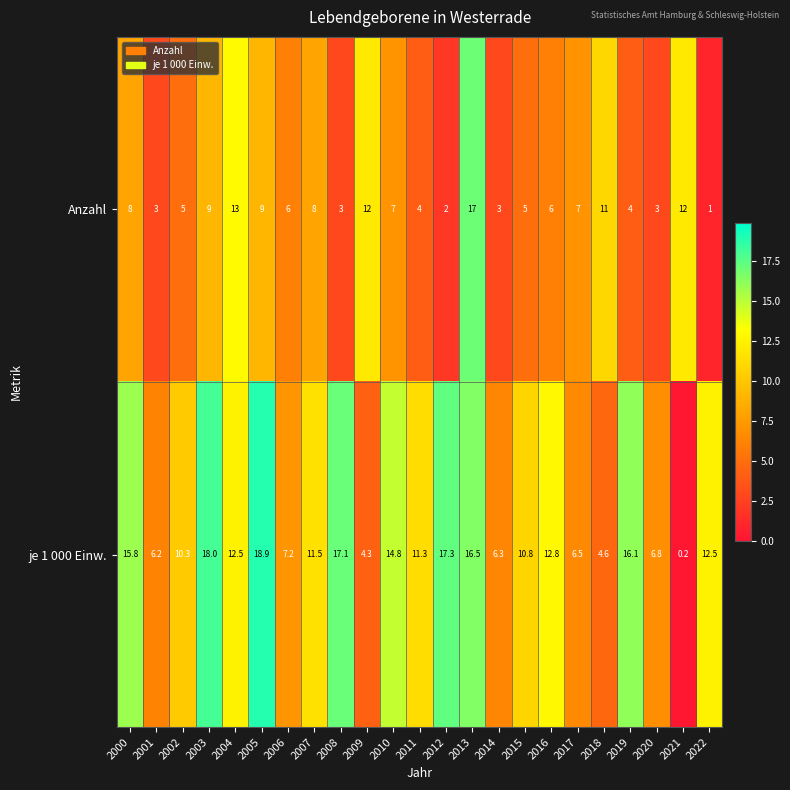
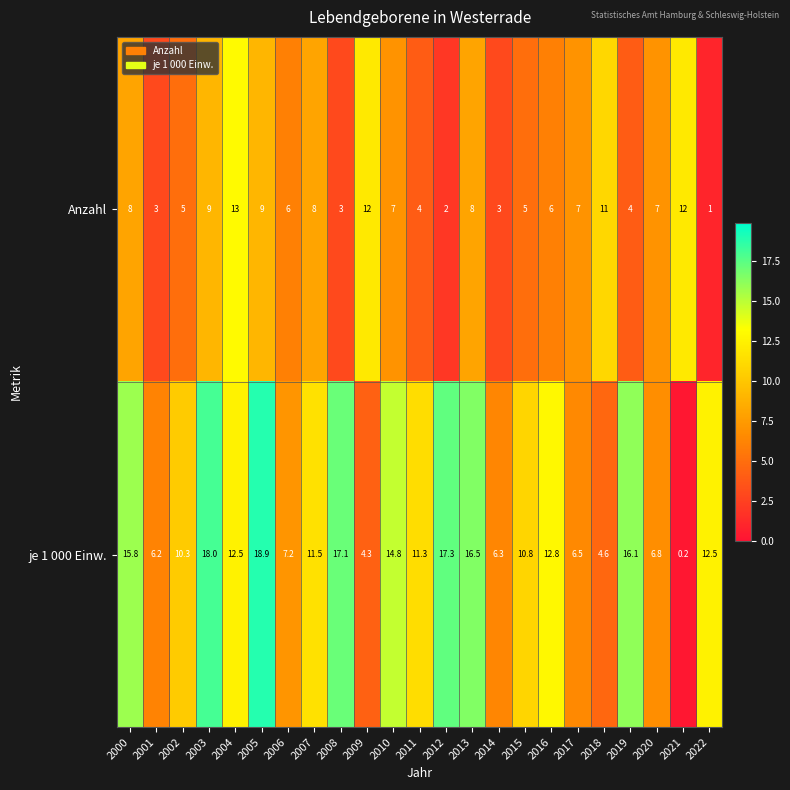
Anzahl, 2013: 17 -> 8
Anzahl, 2020: 3 -> 7
